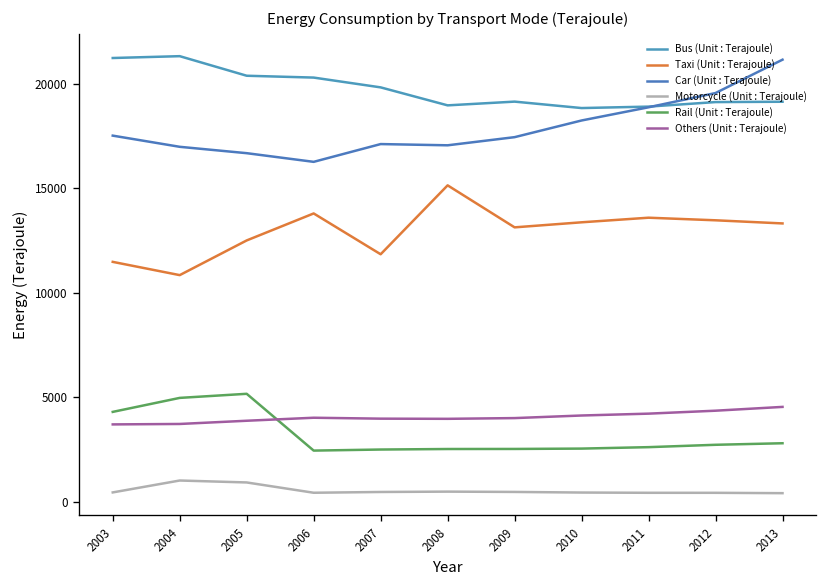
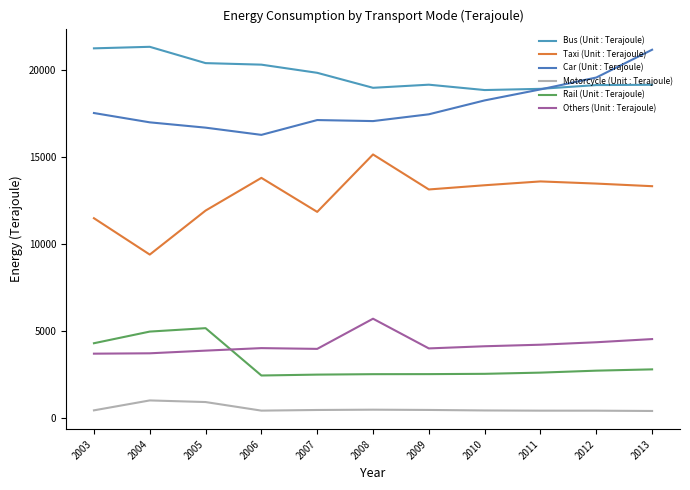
Taxi (Unit : Terajoule), 2004: 10800 -> 9400
Taxi (Unit : Terajoule), 2005: 12500 -> 11900
Others (Unit : Terajoule), 2008: 4000 -> 5700
